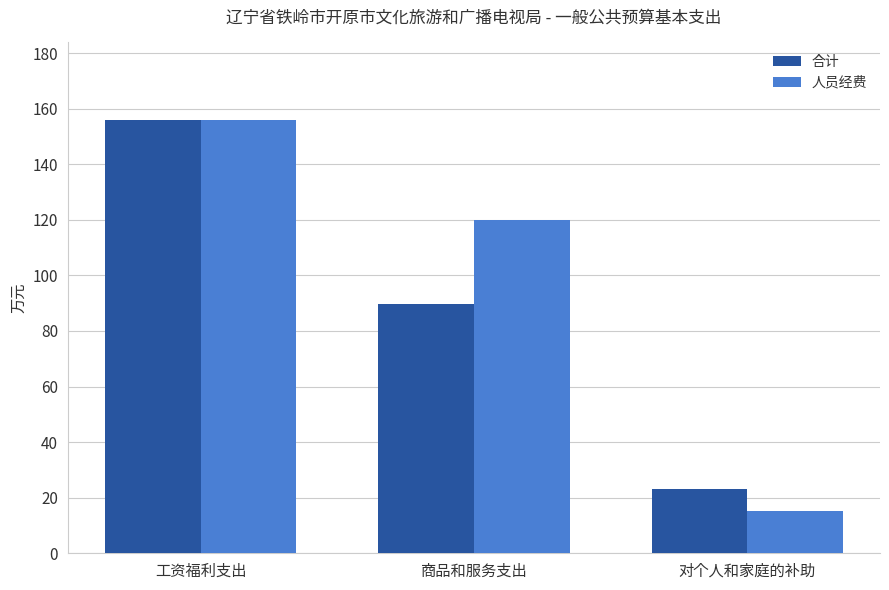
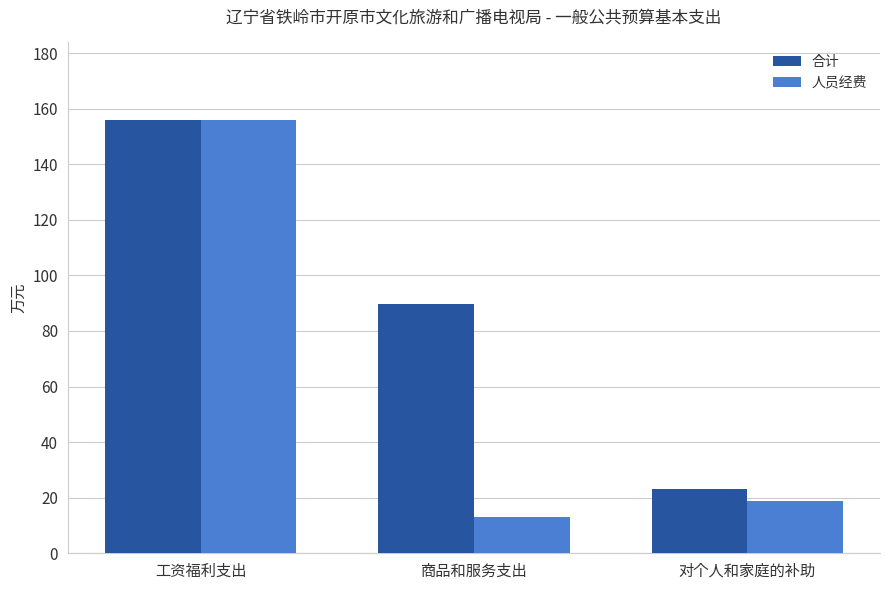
人员经费, 商品和服务支出: 120 -> 13
人员经费, 对个人和家庭的补助: 15 -> 19
